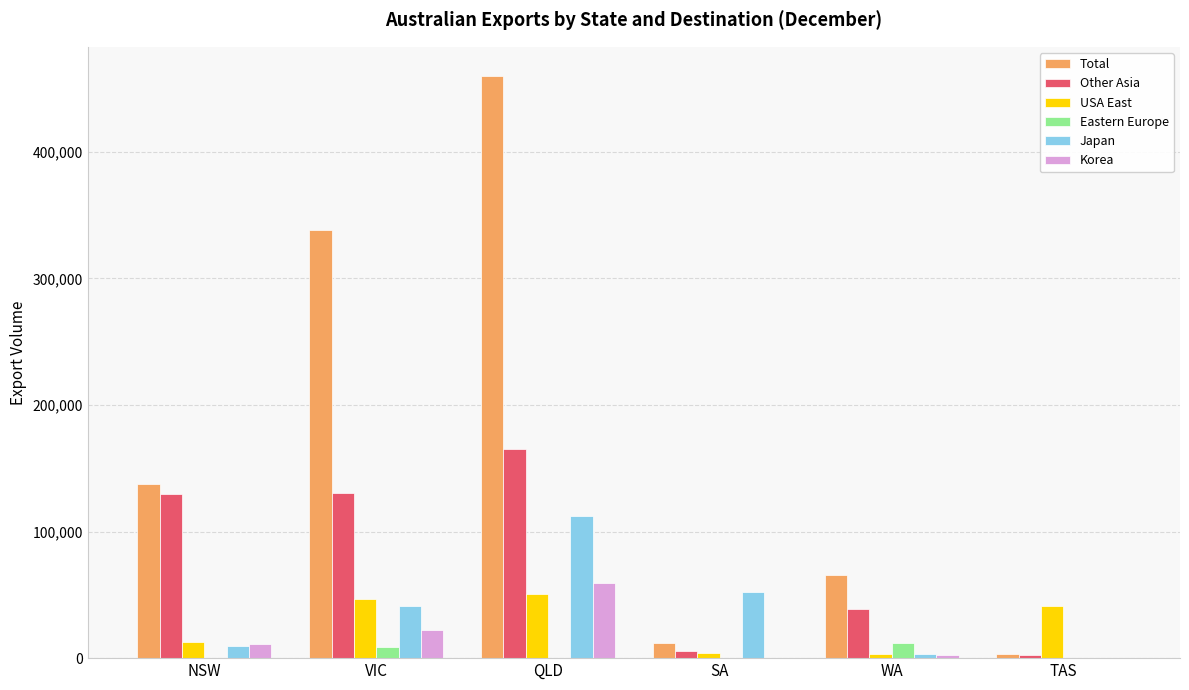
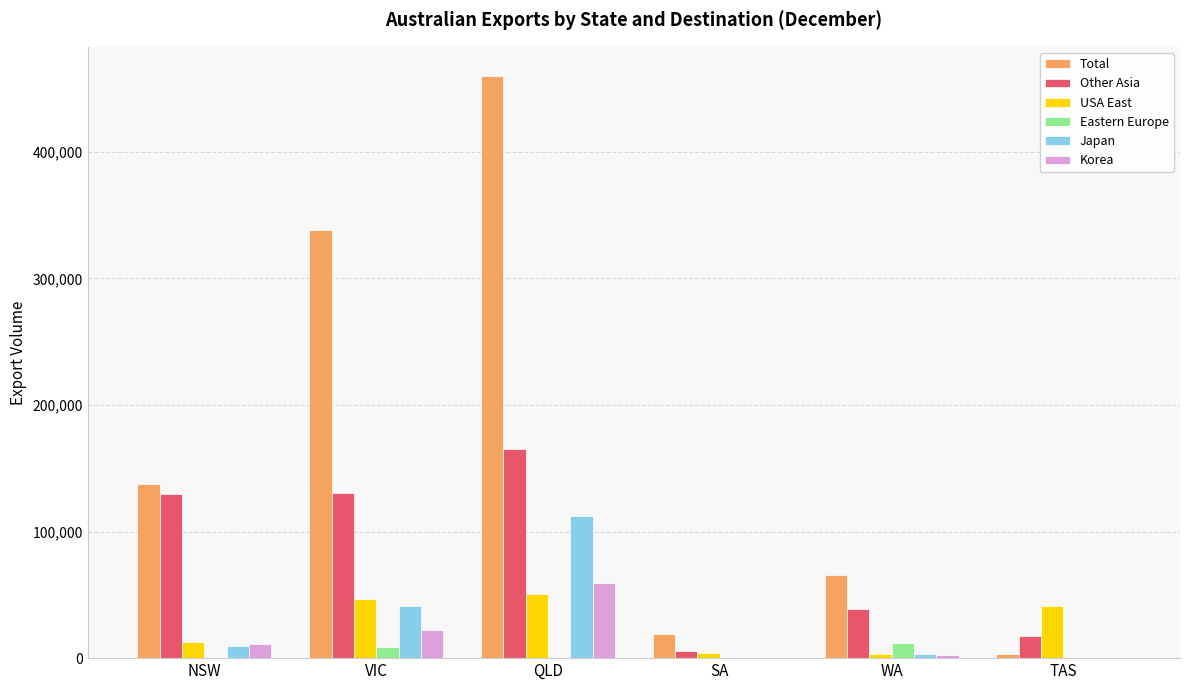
Total, SA: 12,000 -> 19,000
Japan, SA: 53,000 -> 0
Other Asia, TAS: 2,000 -> 17,000
